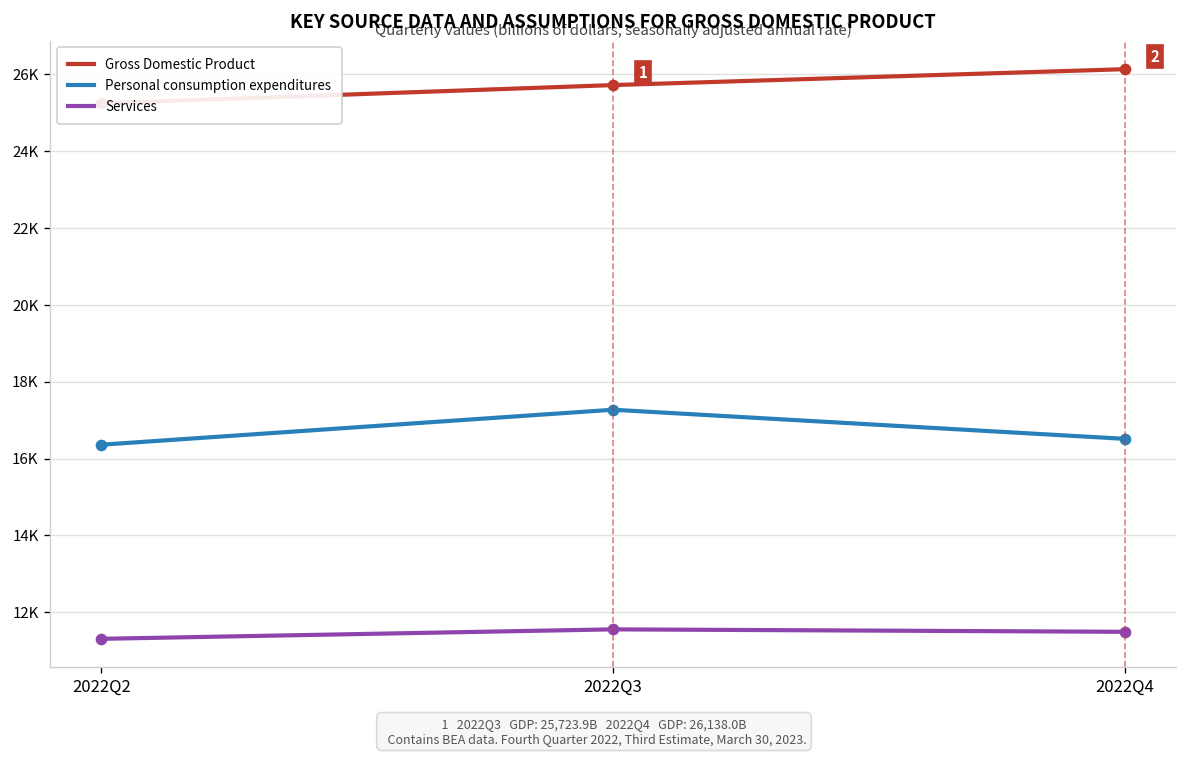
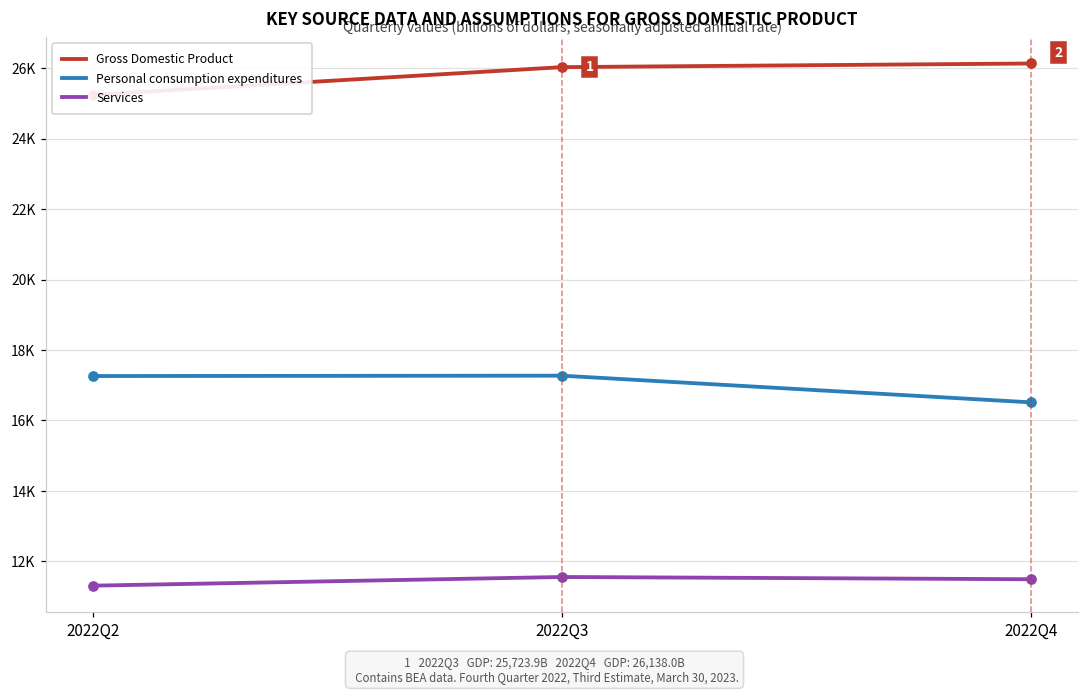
Personal consumption expenditures, 2022Q2: 16400 -> 17300
Gross Domestic Product, 2022Q3: 25700 -> 26000
